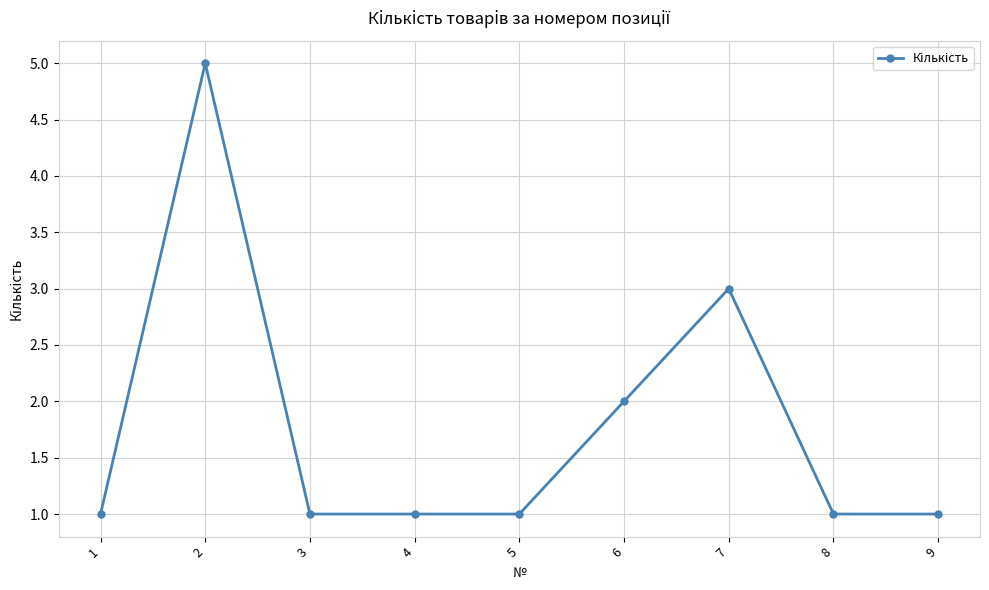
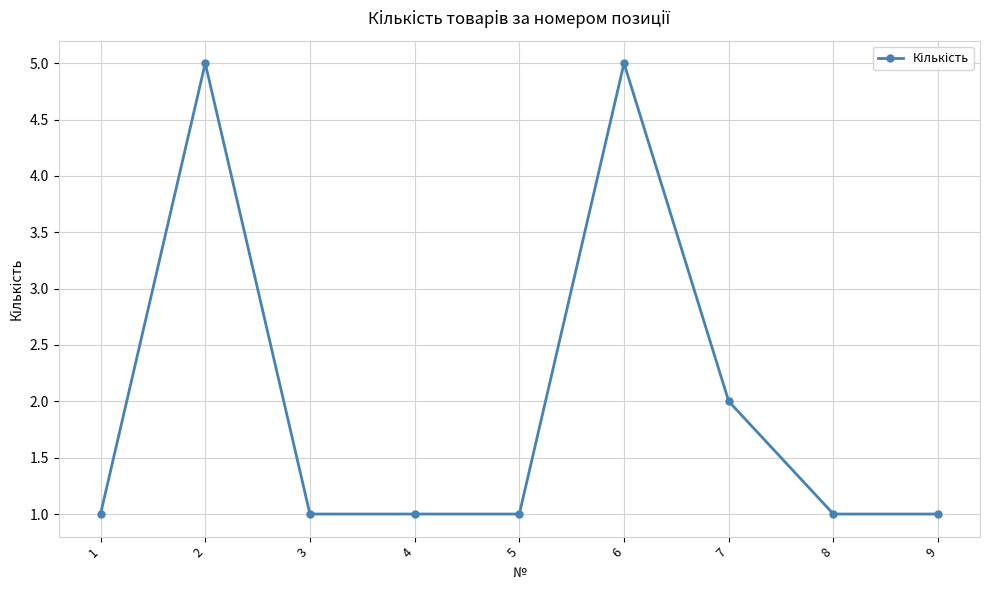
6: 2 -> 5
7: 3 -> 2
